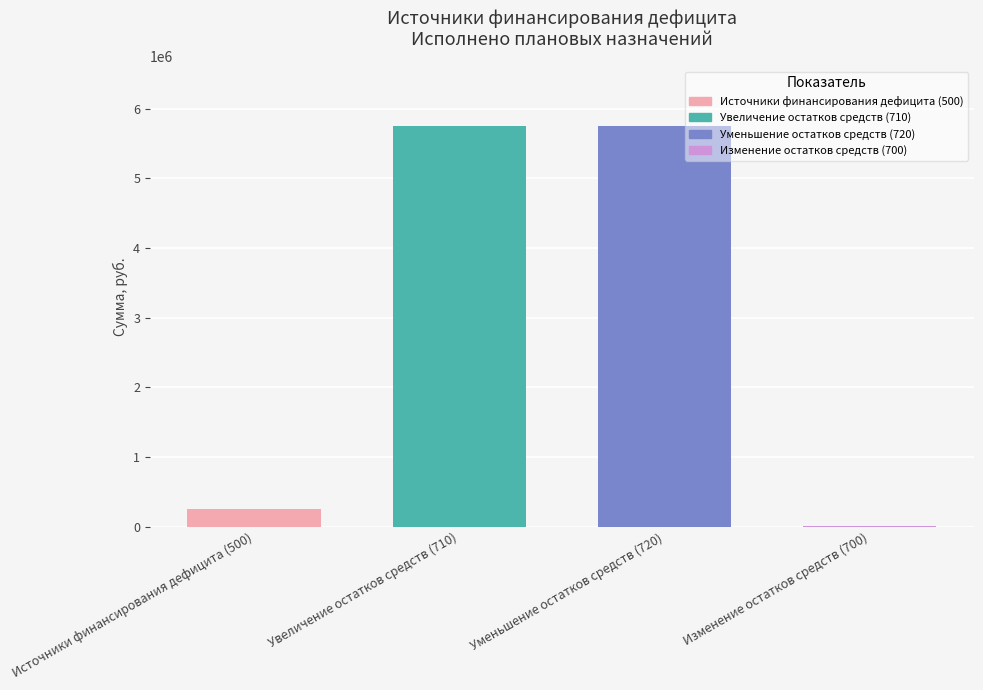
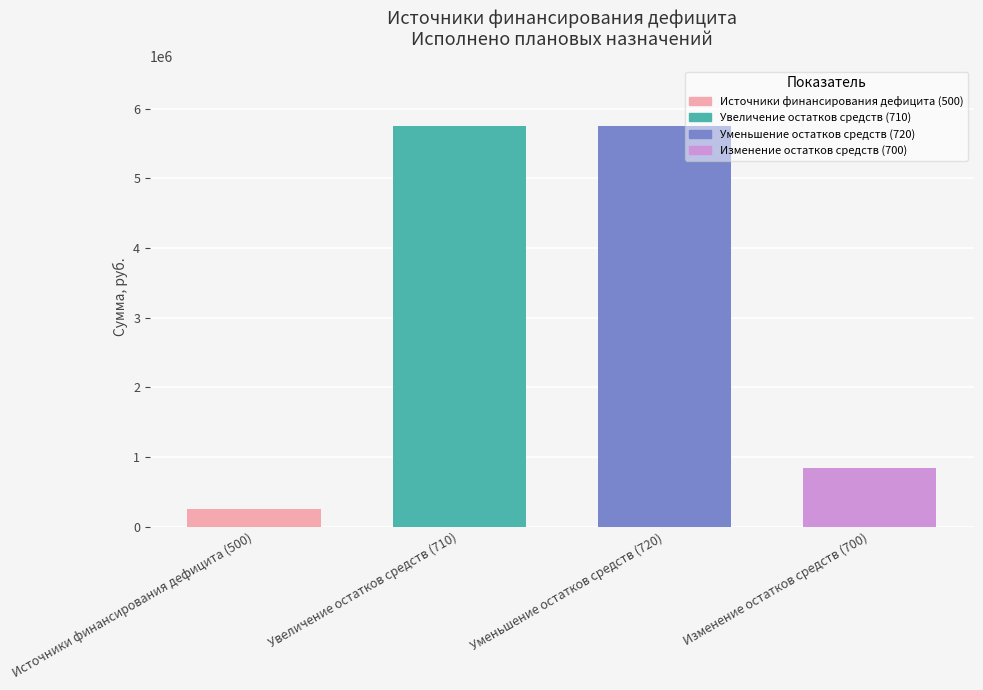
Изменение остатков средств (700): 0 -> 800000
